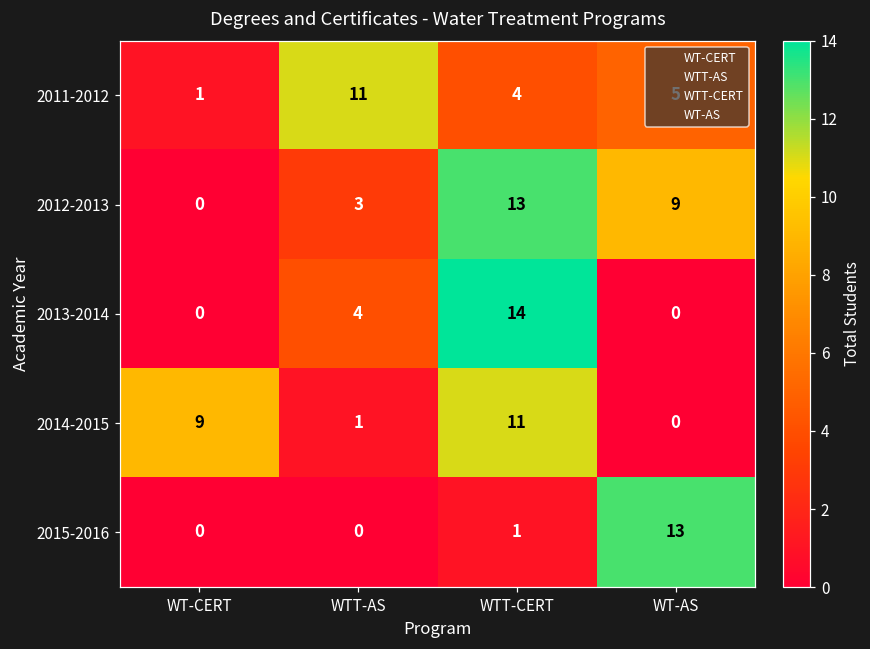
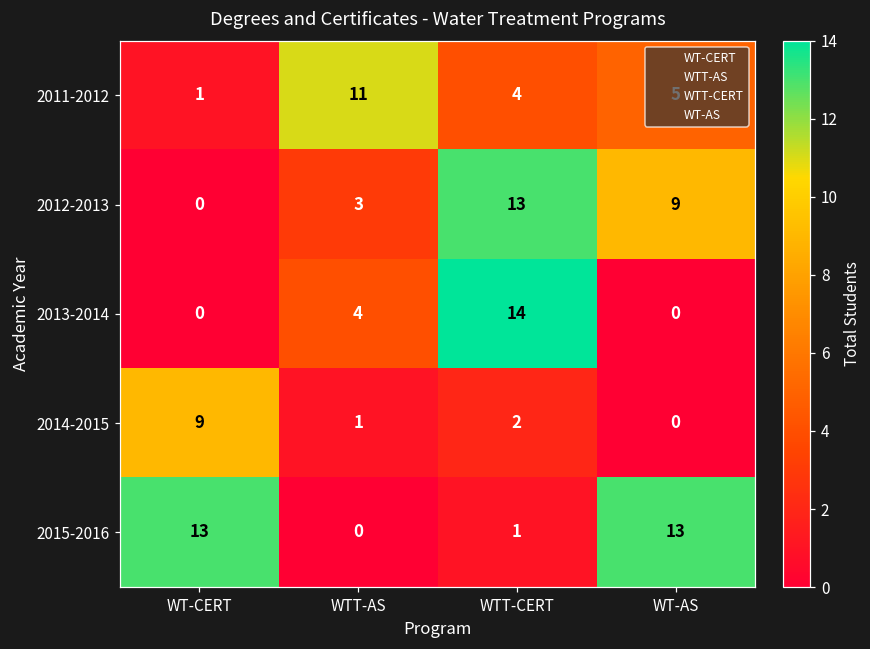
2014-2015, WTT-CERT: 11 -> 2
2015-2016, WT-CERT: 0 -> 13
